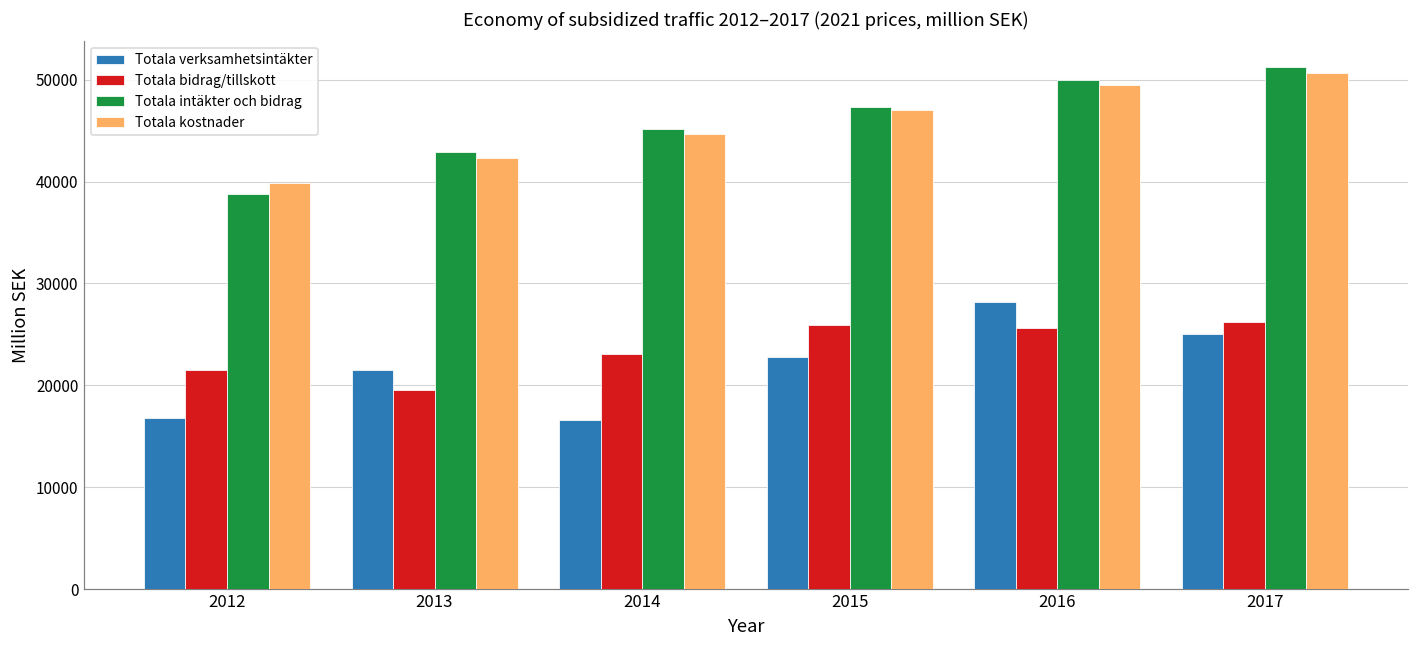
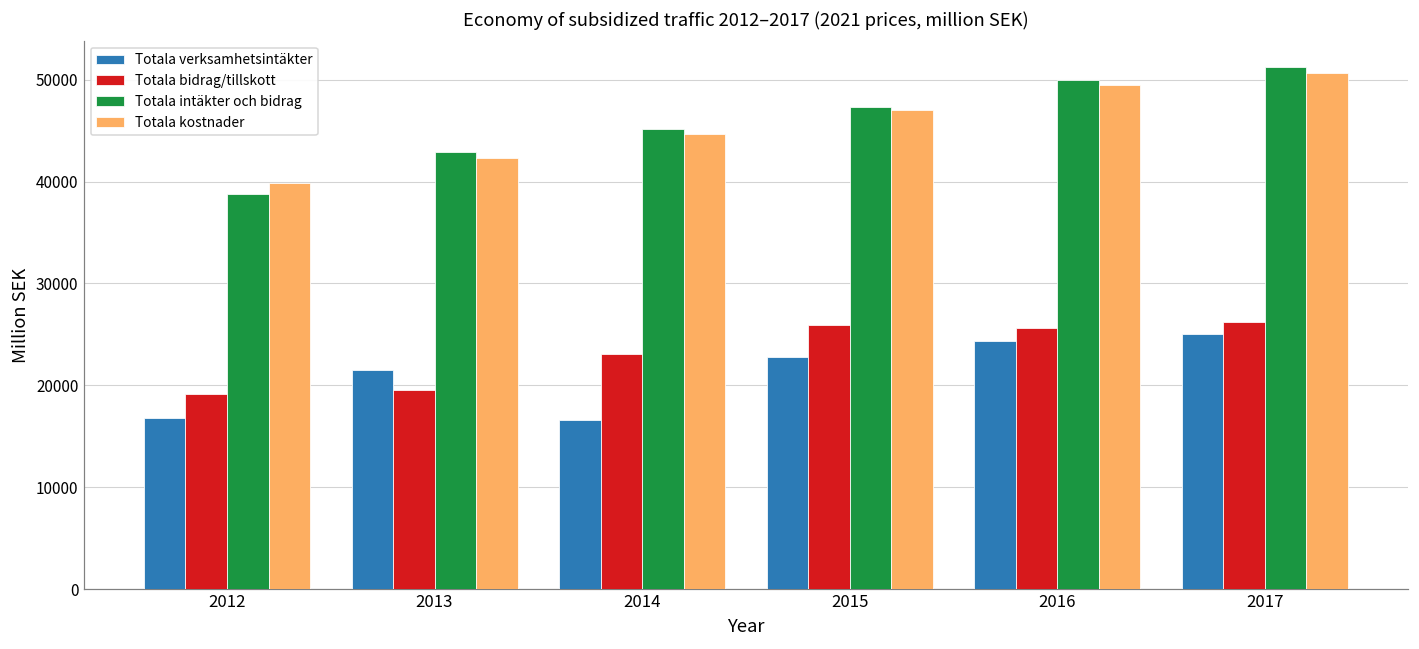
Totala bidrag/tillskott, 2012: 22000 -> 19000
Totala verksamhetsintäkter, 2016: 28000 -> 24000
